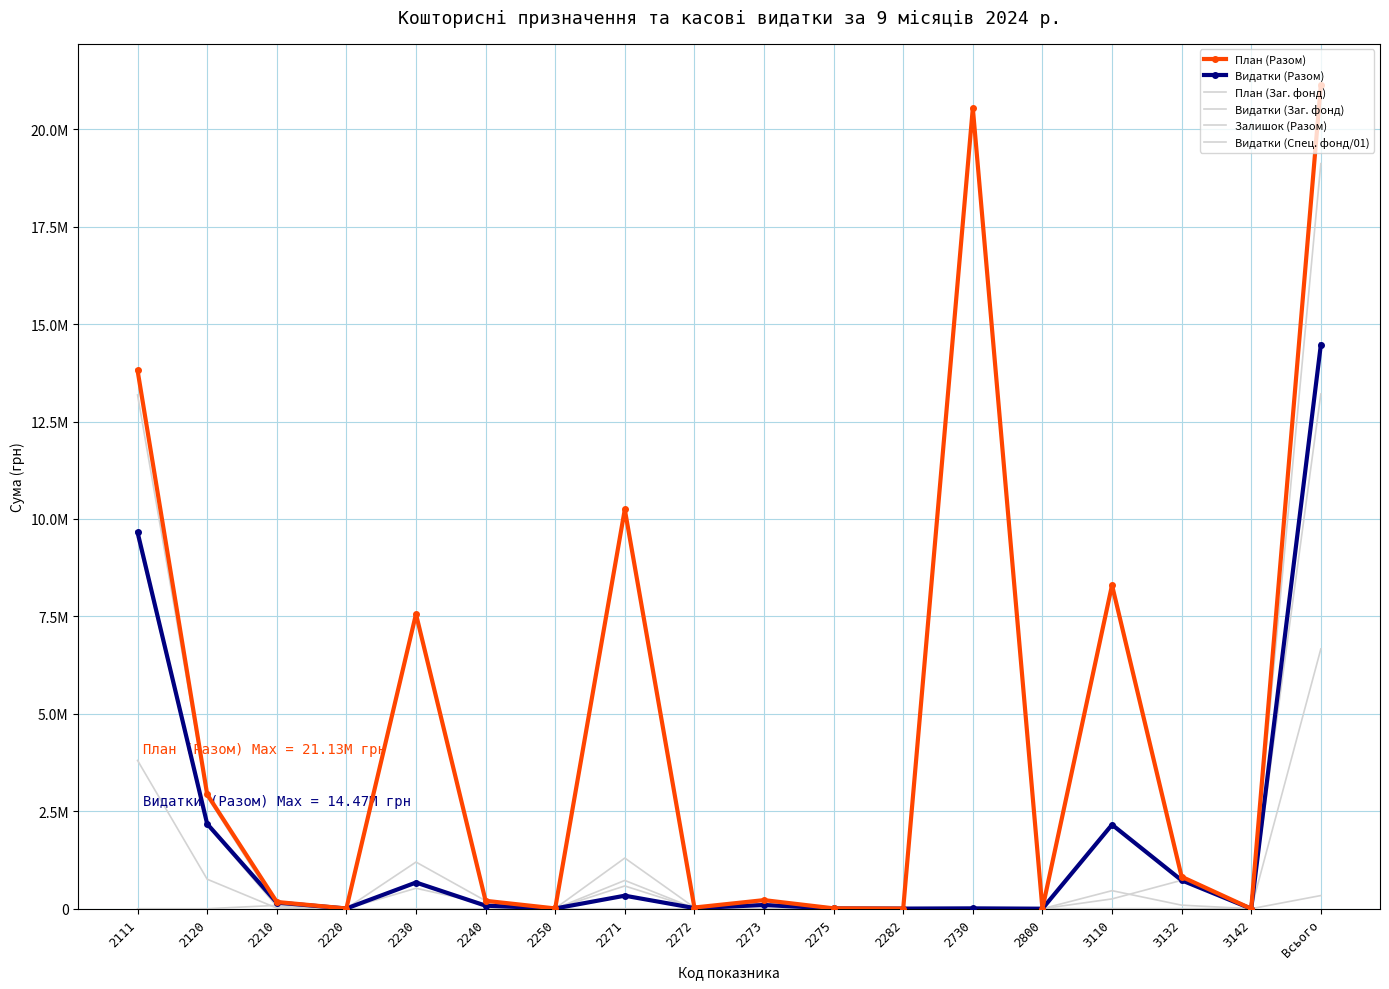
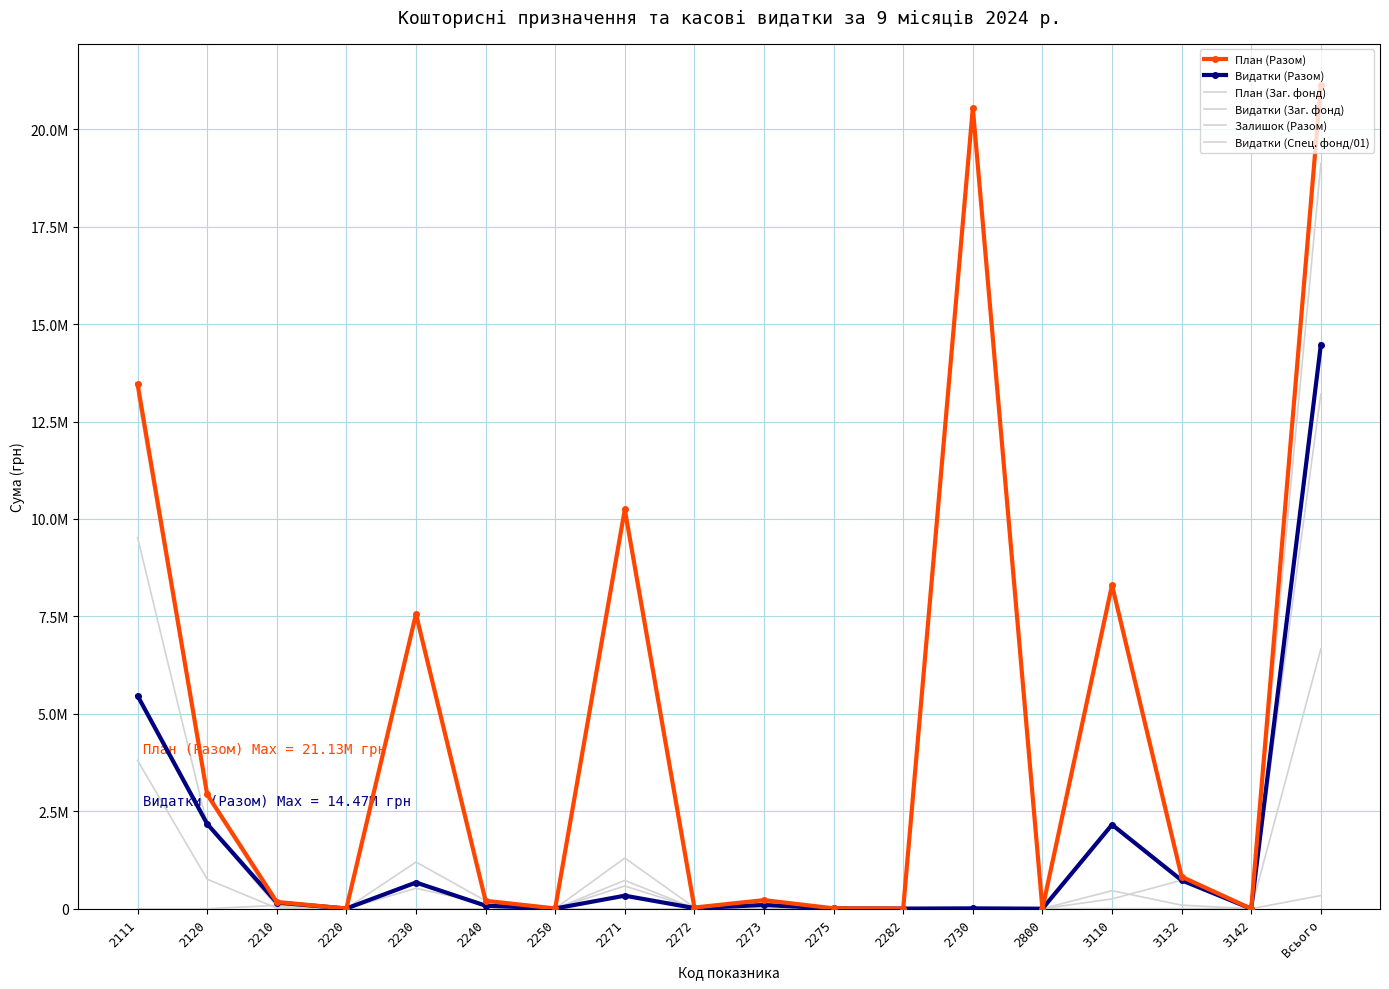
План (Разом), 2111: 13800000 -> 13500000
Видатки (Разом), 2111: 9700000 -> 5500000
